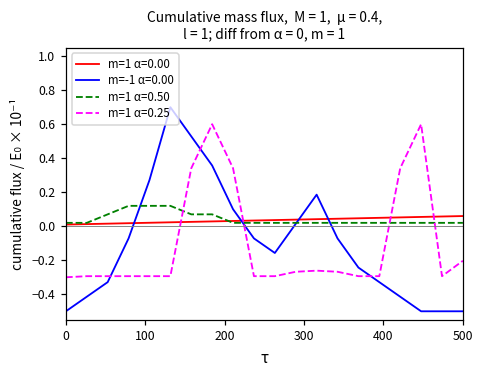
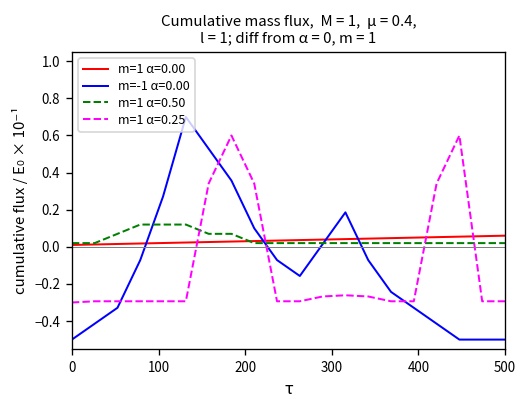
m=1 α=0.25, 500: -0.20 -> -0.29
